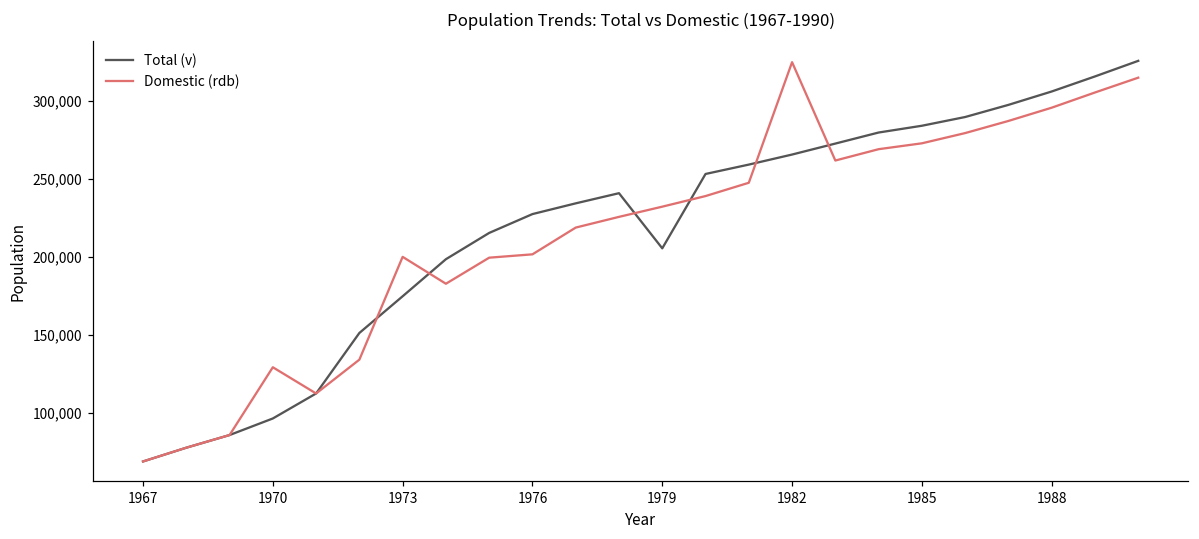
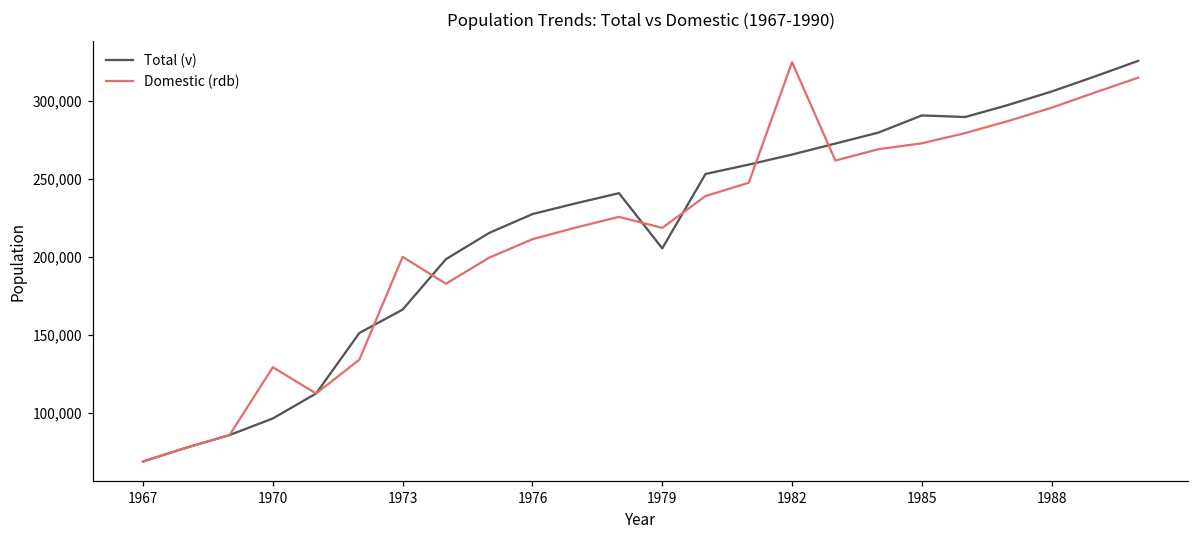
Total (v), 1973: 175,000 -> 166,000
Domestic (rdb), 1976: 202,000 -> 211,000
Domestic (rdb), 1979: 232,000 -> 219,000
Total (v), 1985: 284,000 -> 291,000
